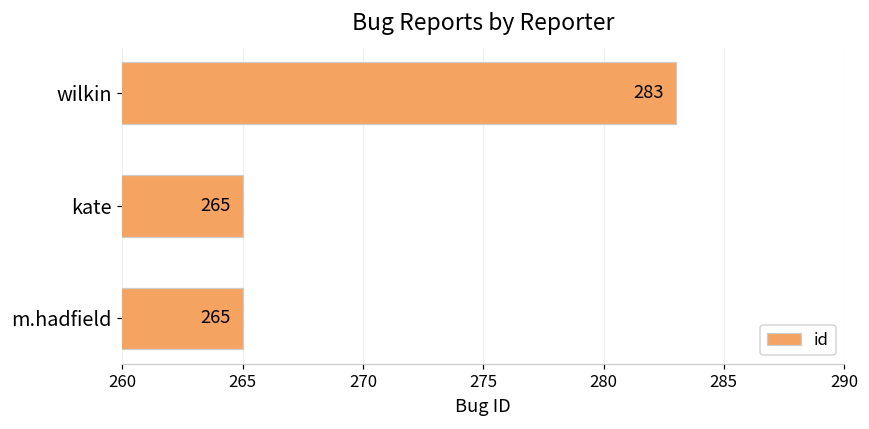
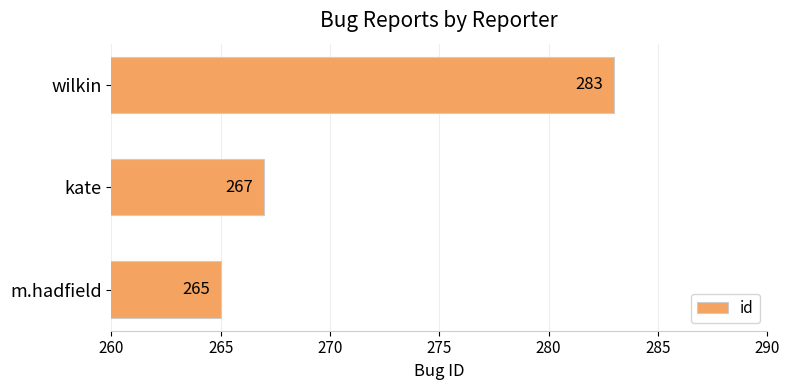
kate: 265 -> 267
